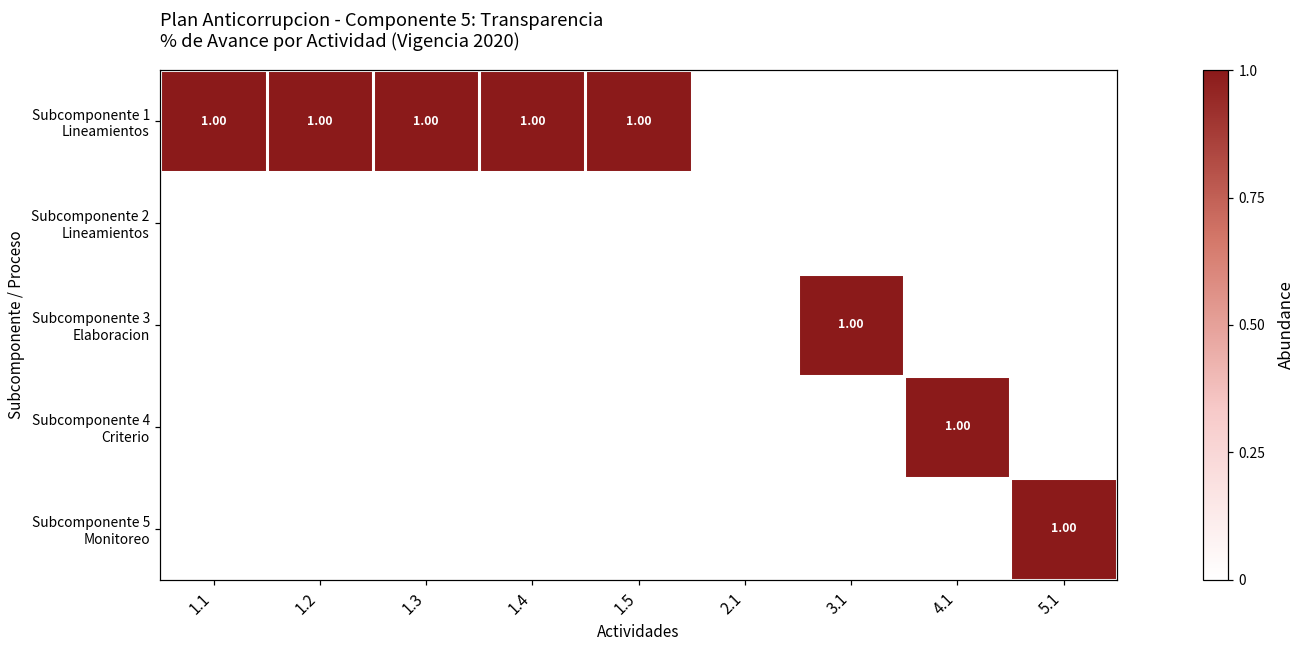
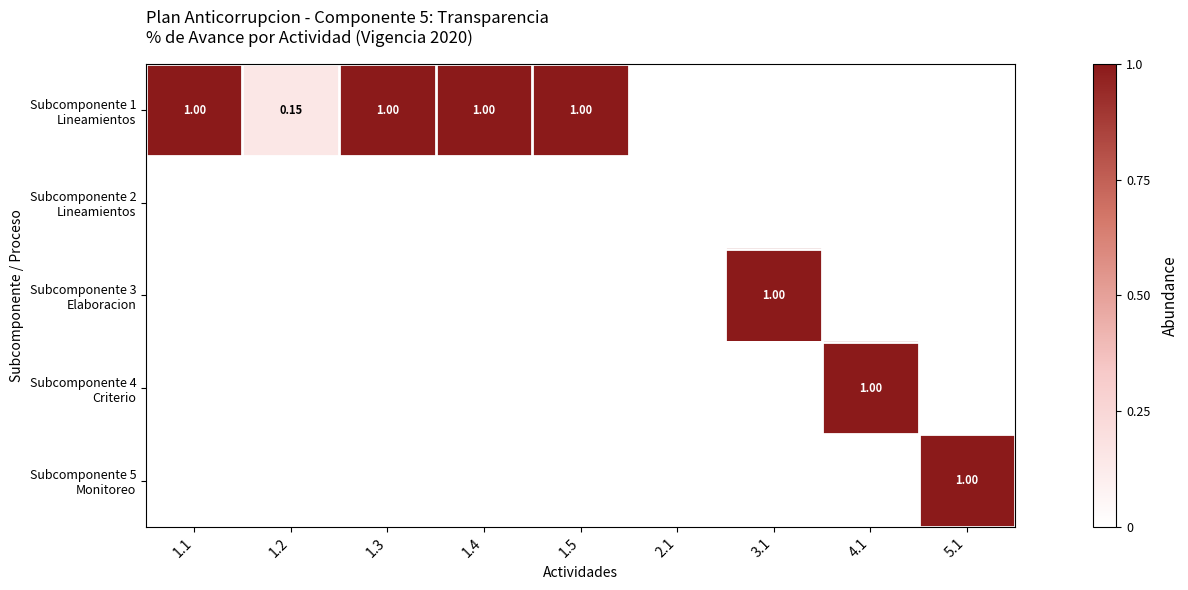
Subcomponente 1 Lineamientos, 1.2: 1.00 -> 0.15
